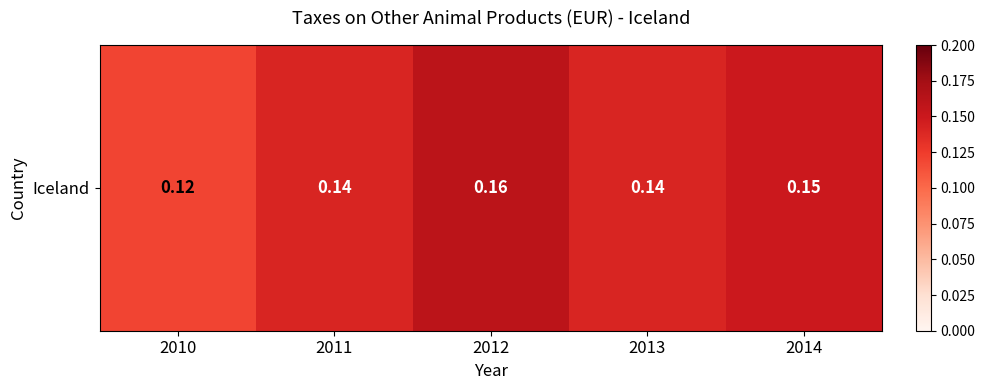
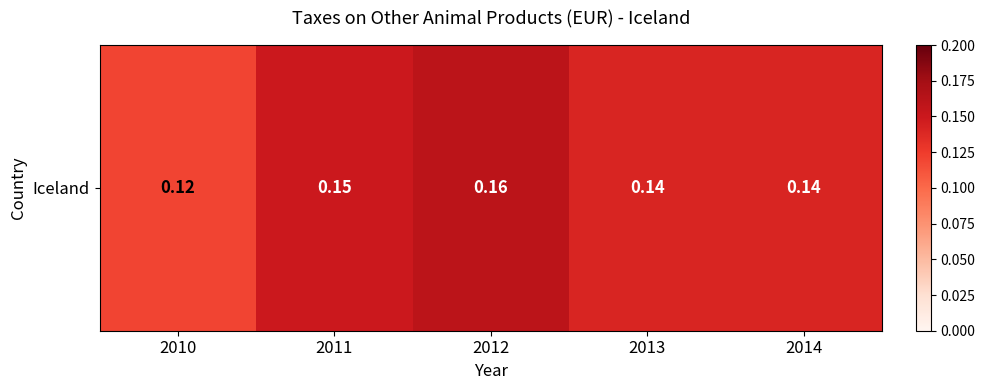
Iceland, 2011: 0.14 -> 0.15
Iceland, 2014: 0.15 -> 0.14
